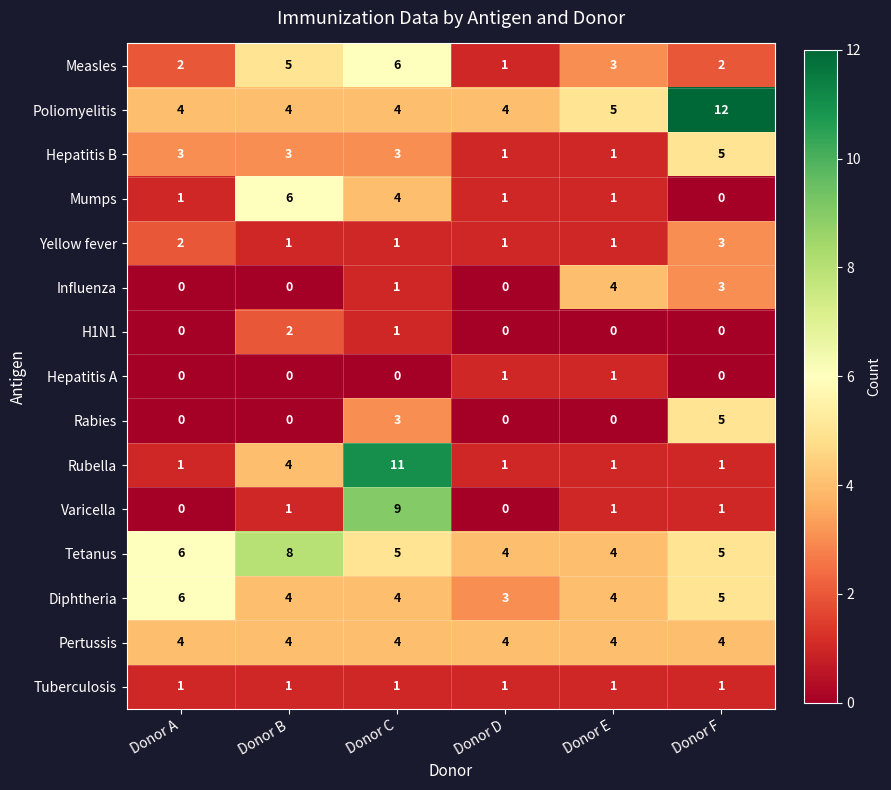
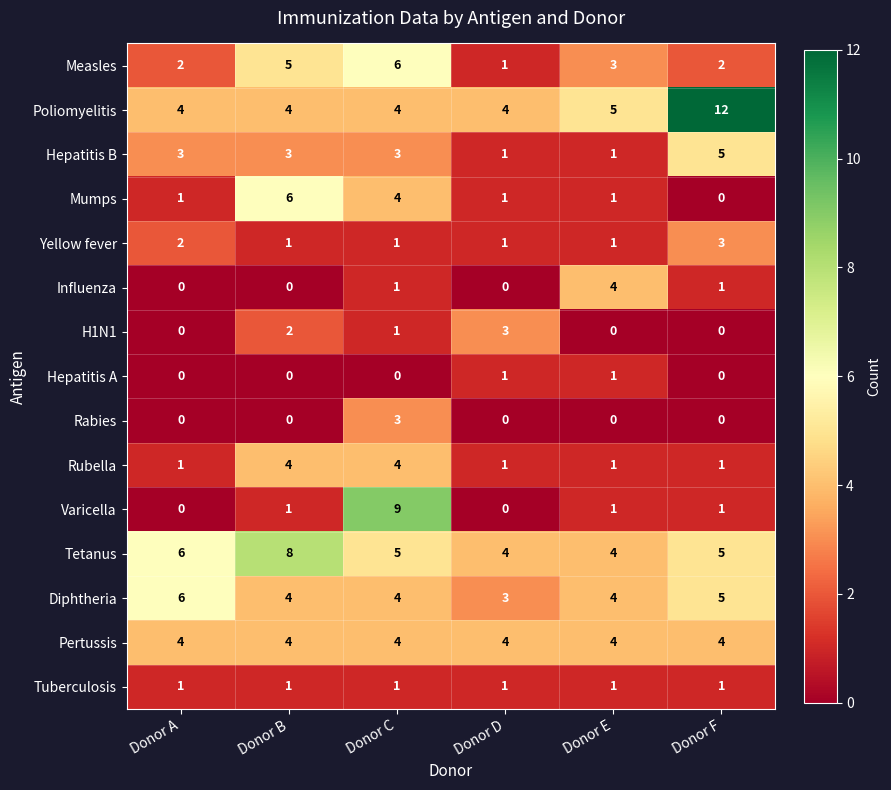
Influenza, Donor F: 3 -> 1
H1N1, Donor D: 0 -> 3
Rabies, Donor F: 5 -> 0
Rubella, Donor C: 11 -> 4
